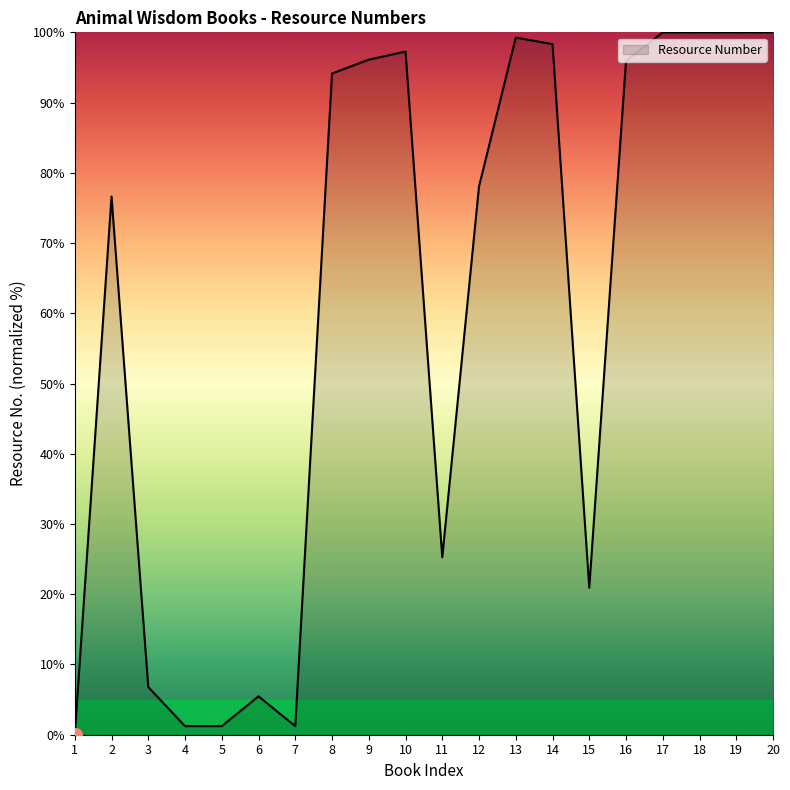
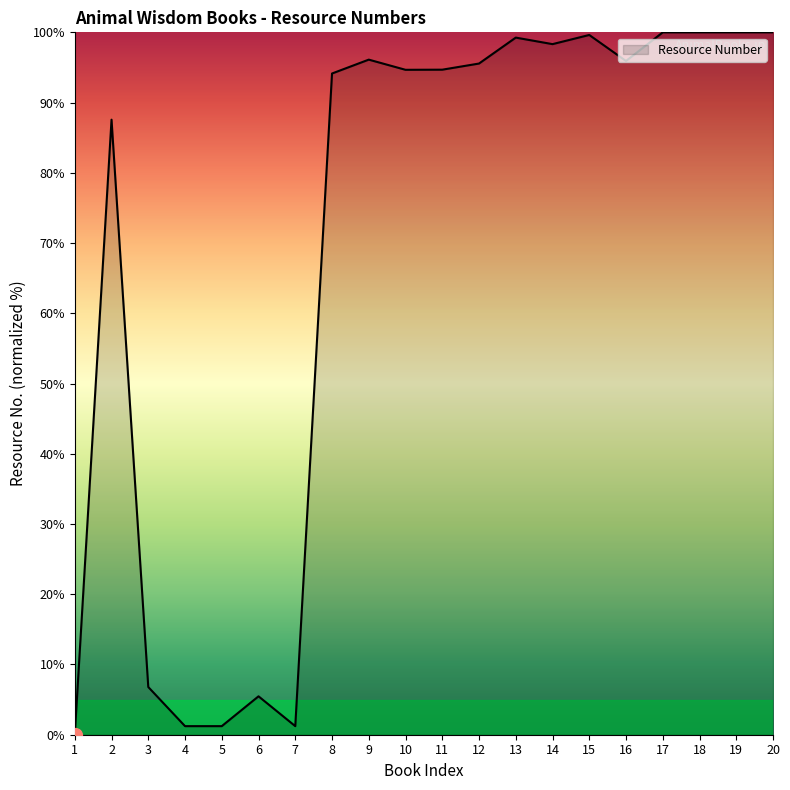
Resource Number, 2: 77% -> 88%
Resource Number, 10: 97% -> 95%
Resource Number, 11: 25% -> 95%
Resource Number, 12: 78% -> 96%
Resource Number, 15: 21% -> 100%
